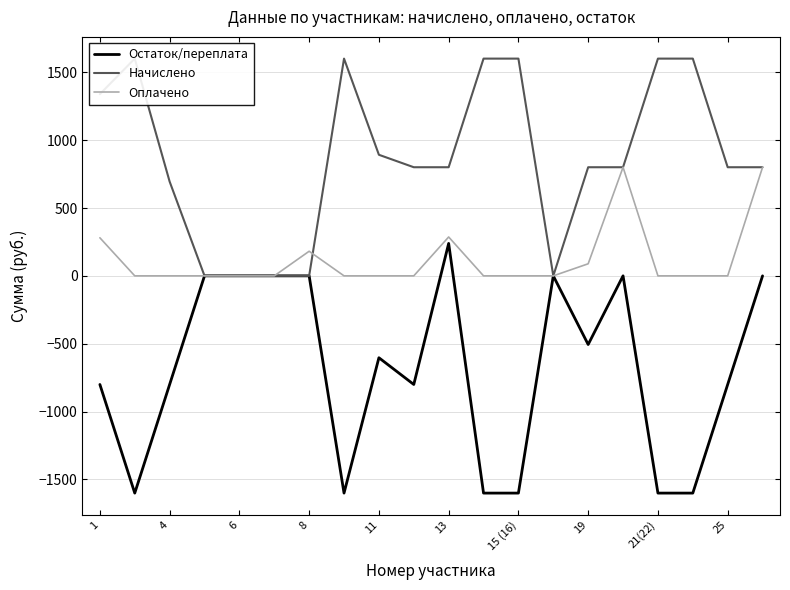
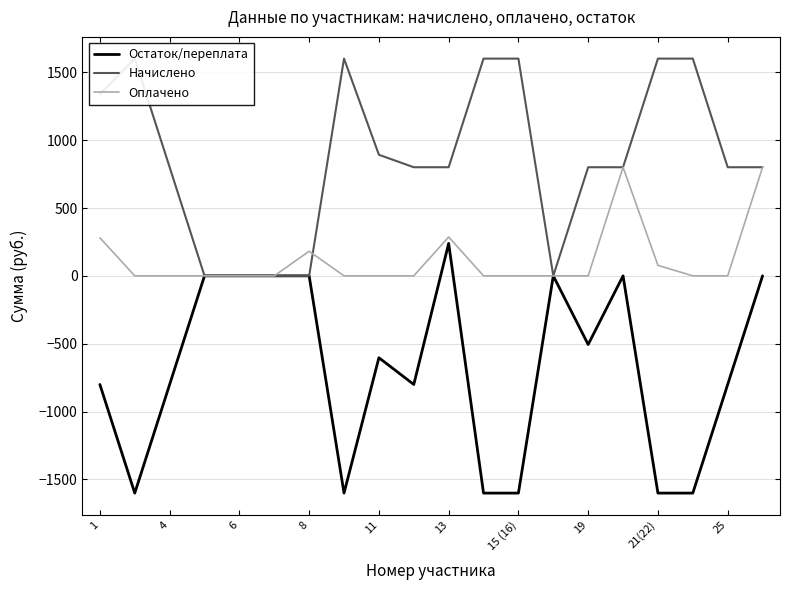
Начислено, 4: 690 -> 800
Оплачено, 19: 90 -> 0
Оплачено, 21(22): 0 -> 80
